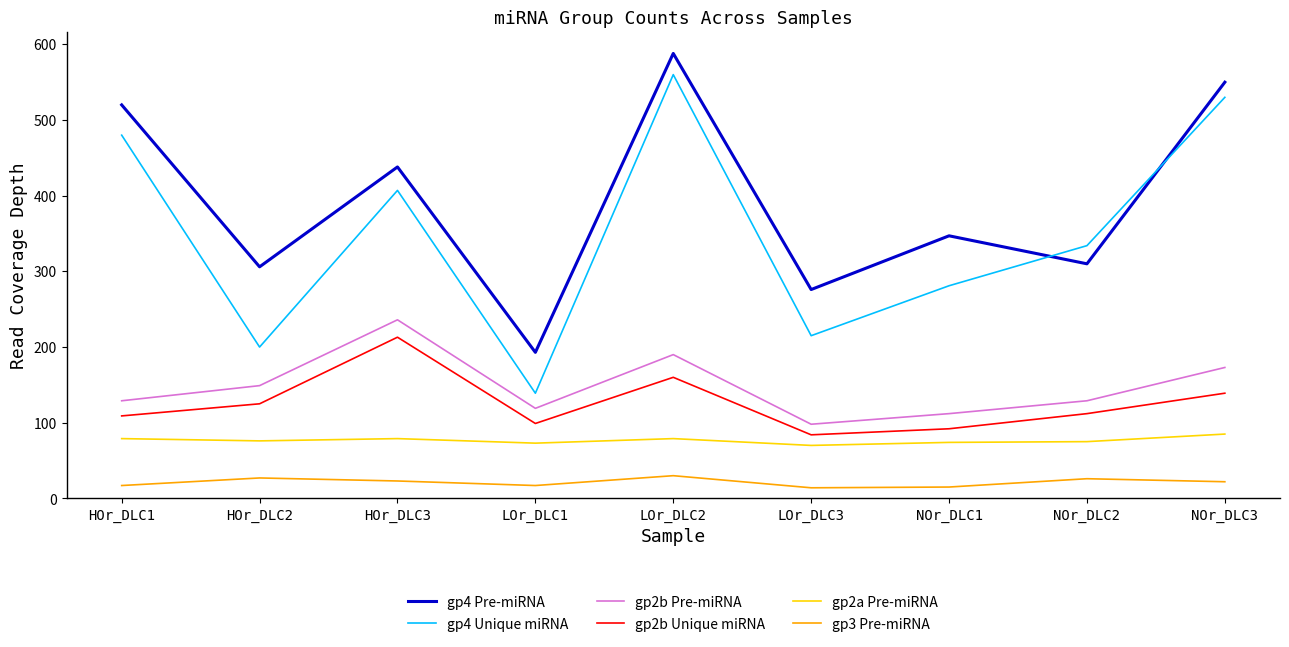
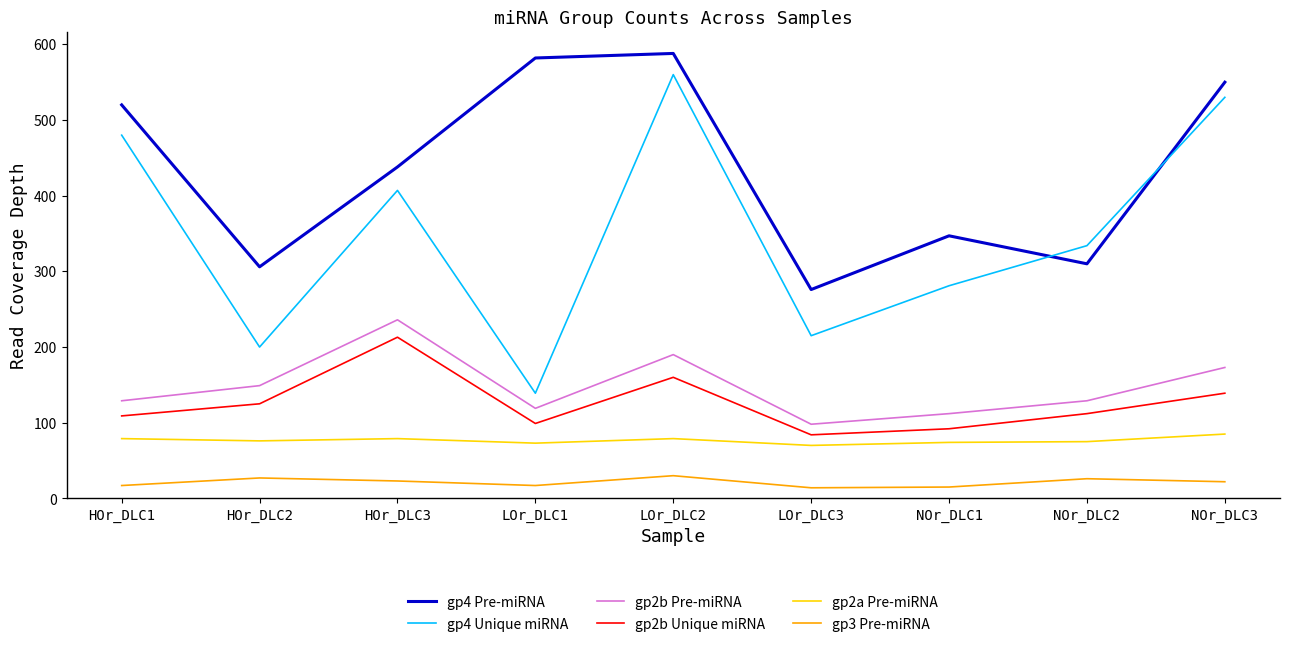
gp4 Pre-miRNA, LOr_DLC1: 190 -> 580
